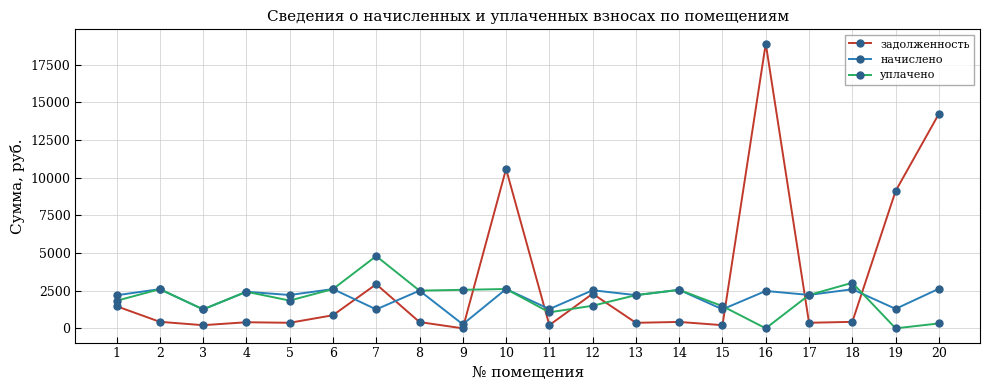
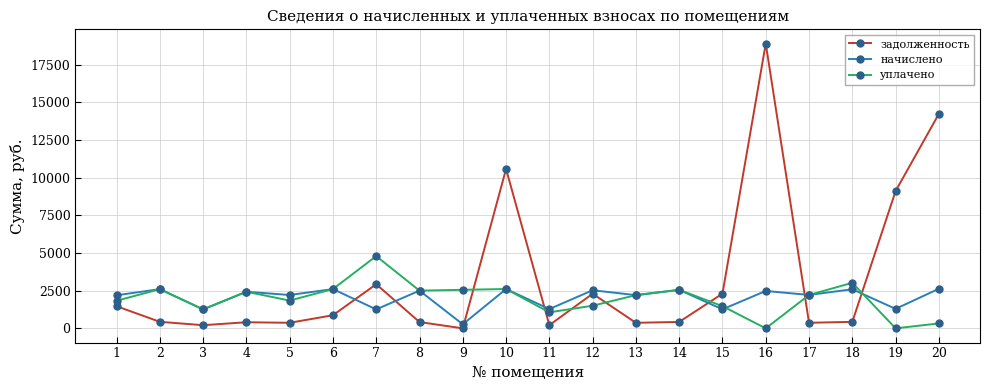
задолженность, 15: 200 -> 2300
